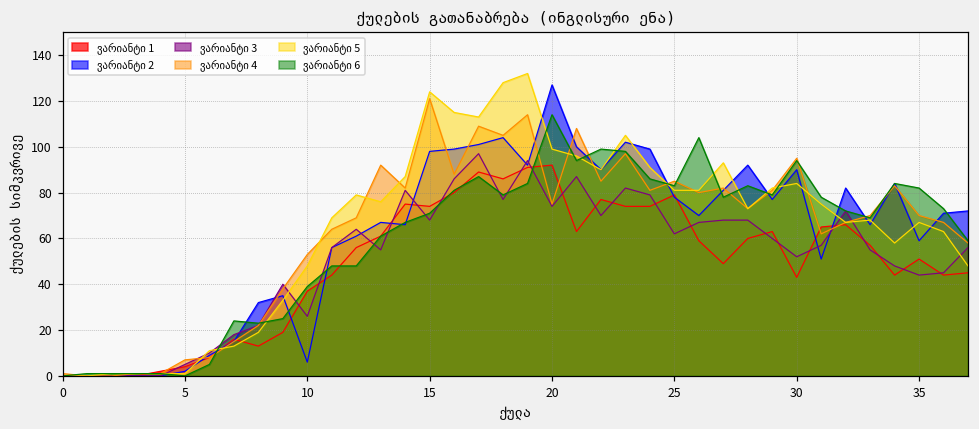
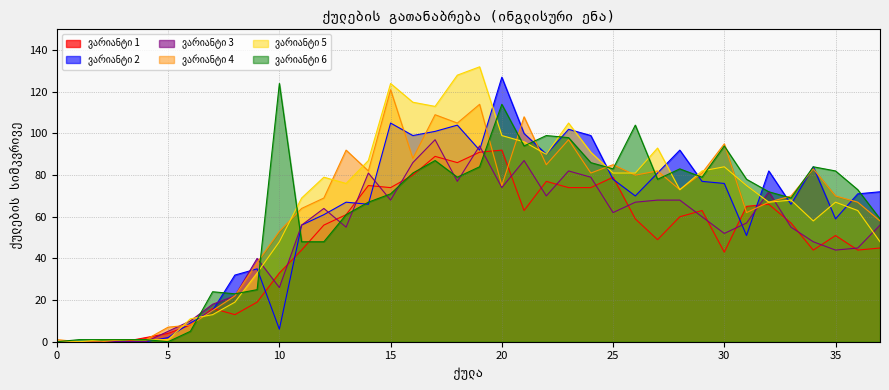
ვარიანტი 1, 10: 37 -> 33
ვარიანტი 6, 10: 39 -> 124
ვარიანტი 2, 15: 98 -> 105
ვარიანტი 2, 30: 90 -> 76
